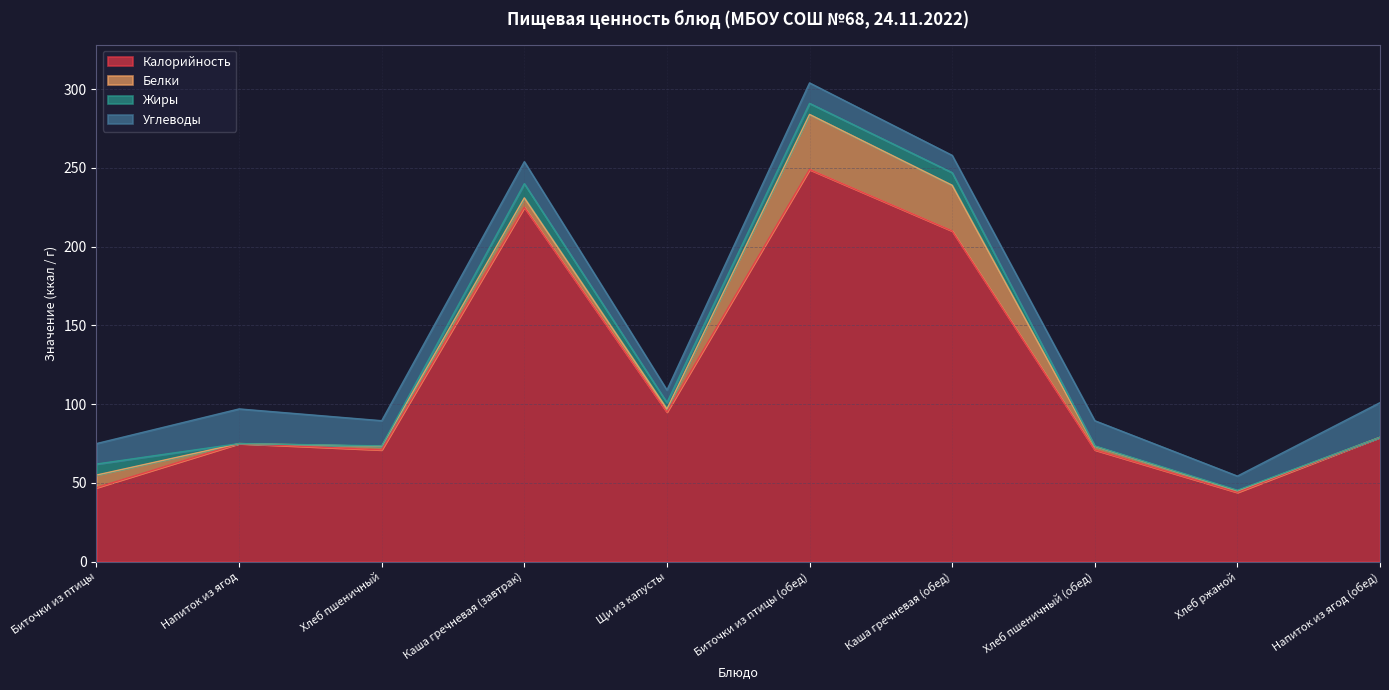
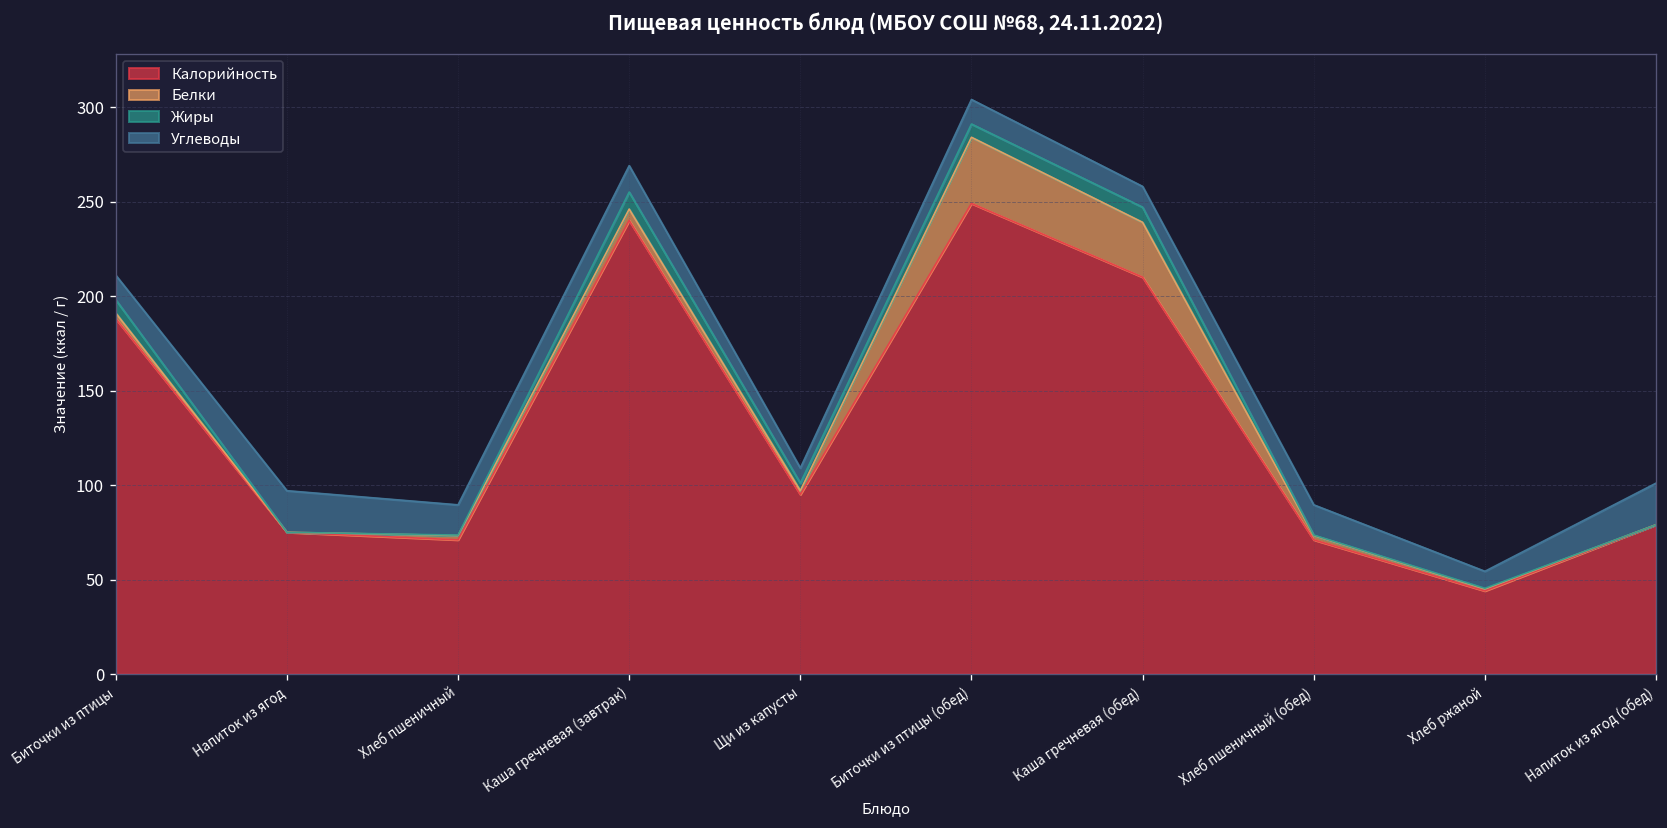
Калорийность, Биточки из птицы: 47 -> 188
Белки, Биточки из птицы: 8 -> 3
Калорийность, Каша гречневая (завтрак): 225 -> 240
